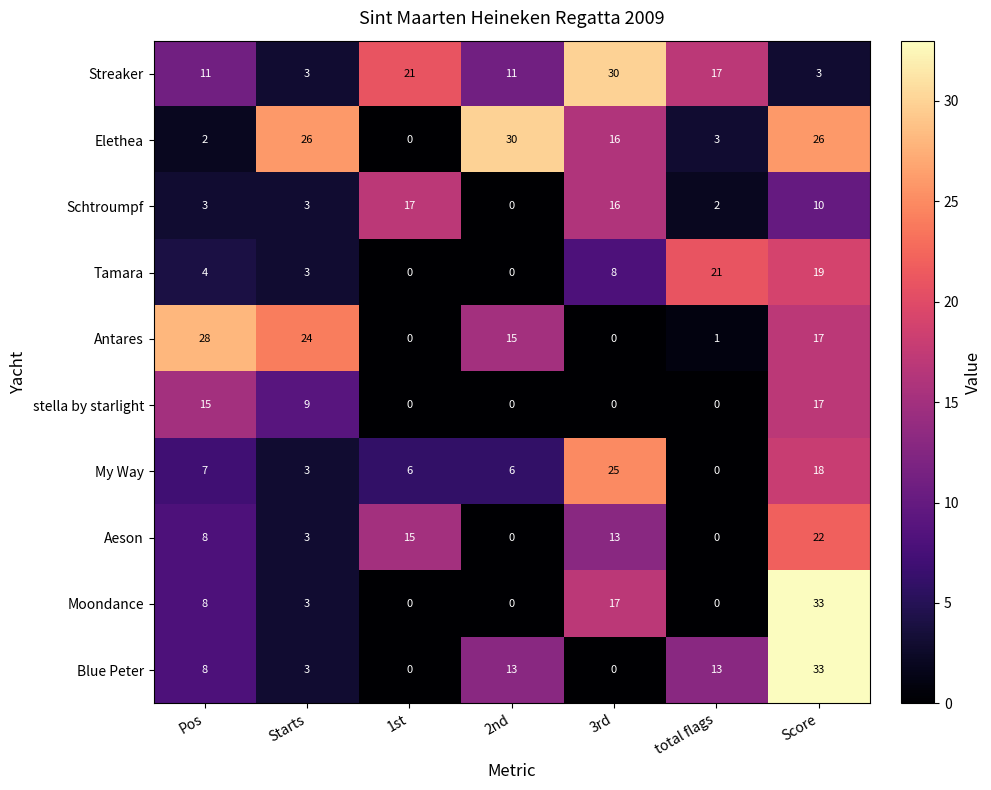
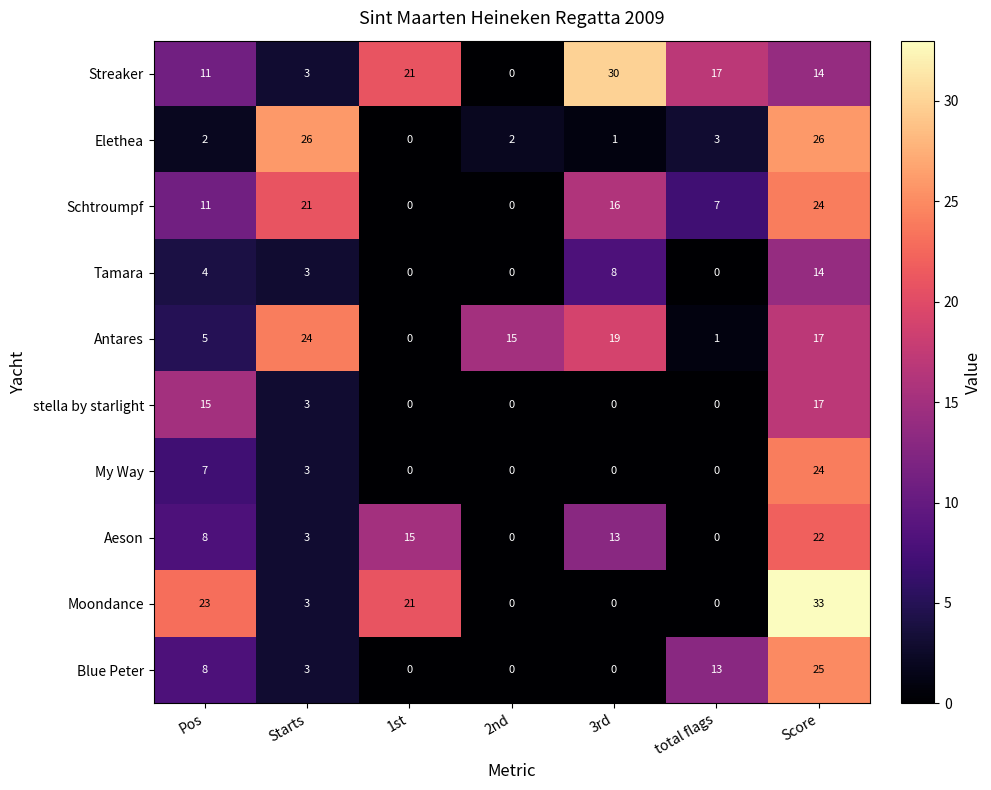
Streaker, 2nd: 11 -> 0
Streaker, Score: 3 -> 14
Elethea, 2nd: 30 -> 2
Elethea, 3rd: 16 -> 1
Schtroumpf, Pos: 3 -> 11
Schtroumpf, Starts: 3 -> 21
Schtroumpf, 1st: 17 -> 0
Schtroumpf, total flags: 2 -> 7
Schtroumpf, Score: 10 -> 24
Tamara, total flags: 21 -> 0
Tamara, Score: 19 -> 14
Antares, Pos: 28 -> 5
Antares, 3rd: 0 -> 19
stella by starlight, Starts: 9 -> 3
My Way, 1st: 6 -> 0
My Way, 2nd: 6 -> 0
My Way, 3rd: 25 -> 0
My Way, Score: 18 -> 24
Moondance, Pos: 8 -> 23
Moondance, 1st: 0 -> 21
Moondance, 3rd: 17 -> 0
Blue Peter, 2nd: 13 -> 0
Blue Peter, Score: 33 -> 25
